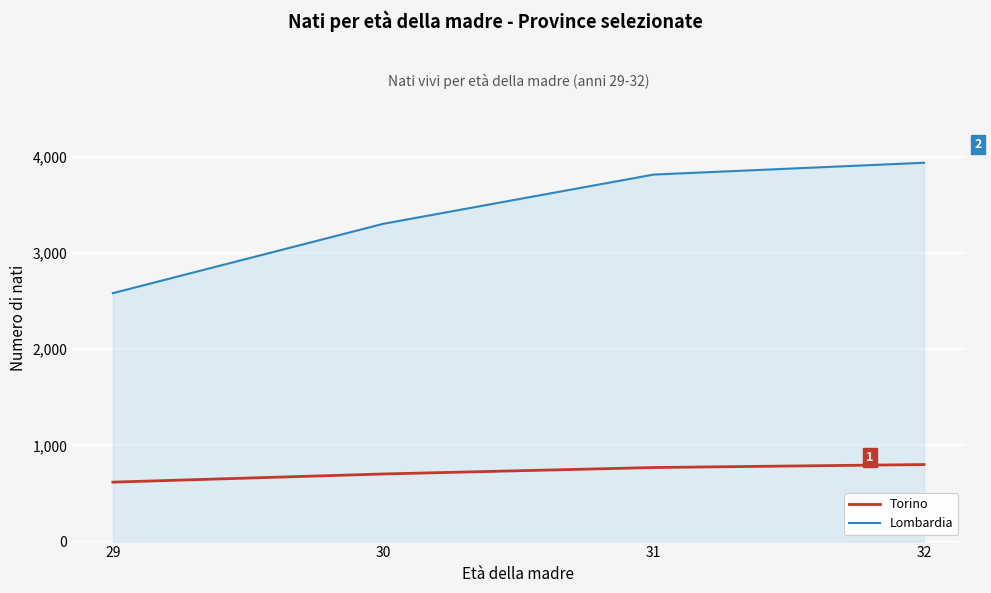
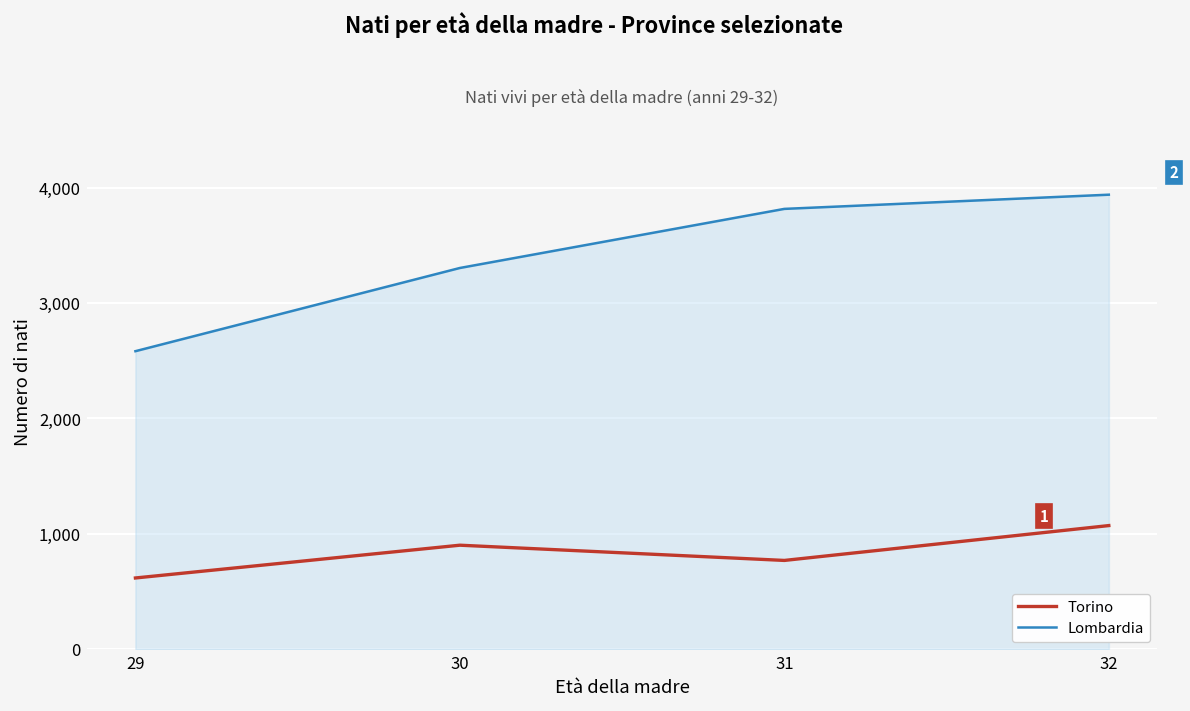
Torino, 30: 700 -> 900
Torino, 32: 800 -> 1,100
